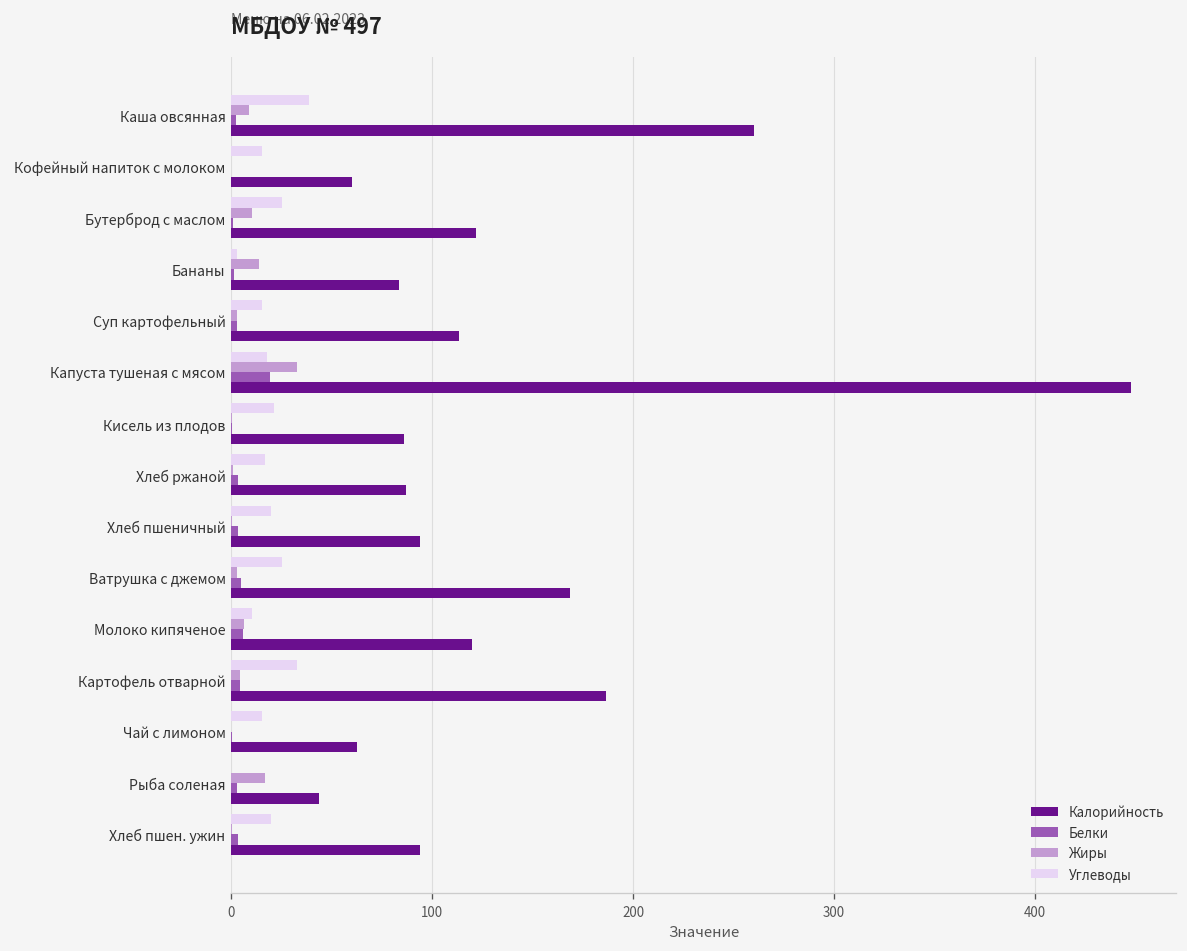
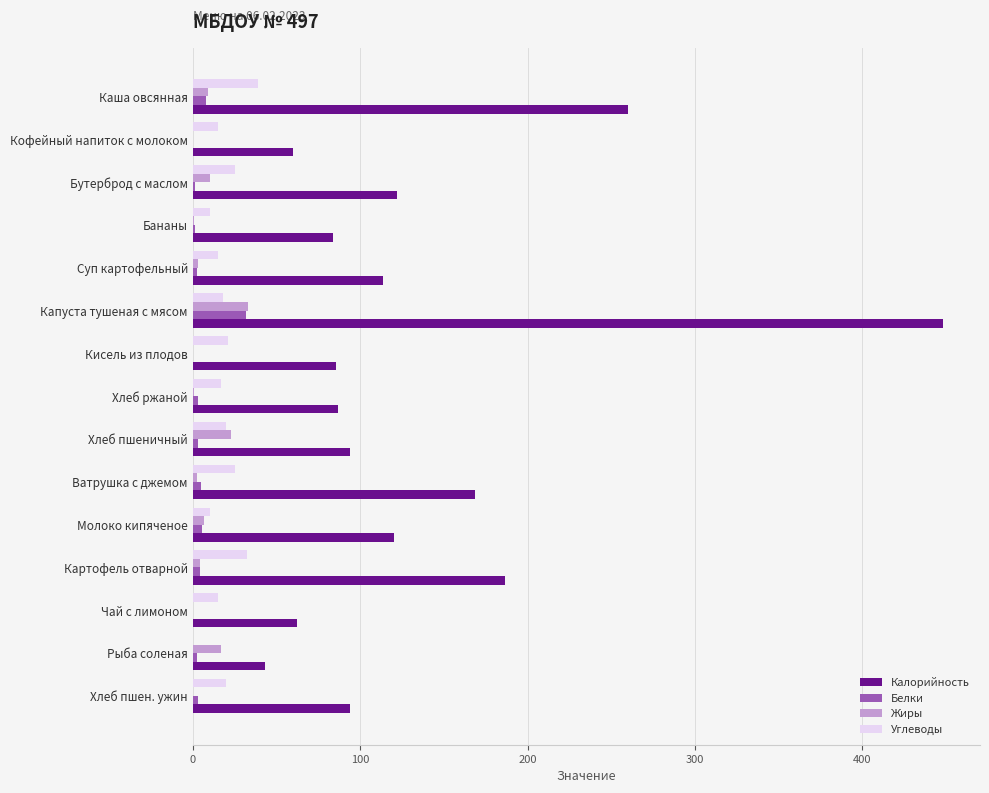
Белки, Каша овсянная: 2 -> 8
Углеводы, Бананы: 3 -> 10
Жиры, Бананы: 14 -> 1
Белки, Капуста тушеная с мясом: 19 -> 32
Жиры, Хлеб пшеничный: 0 -> 23
